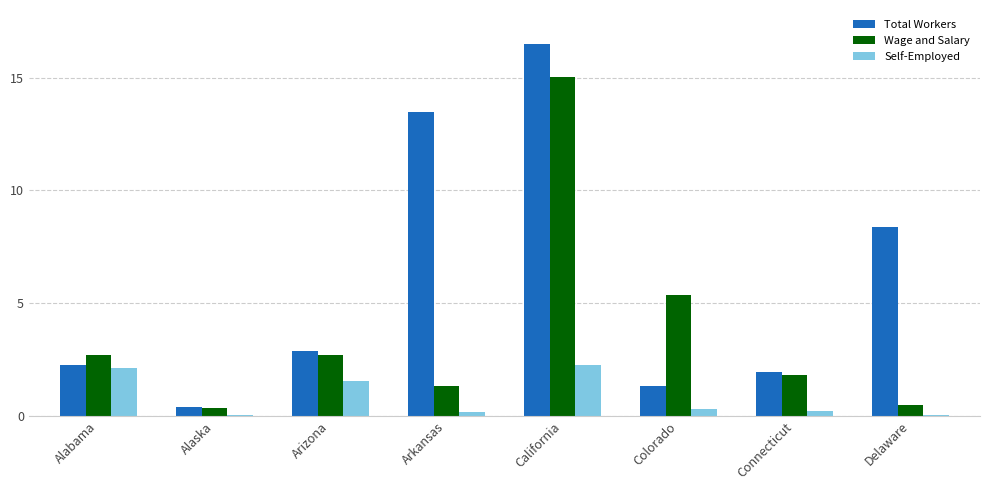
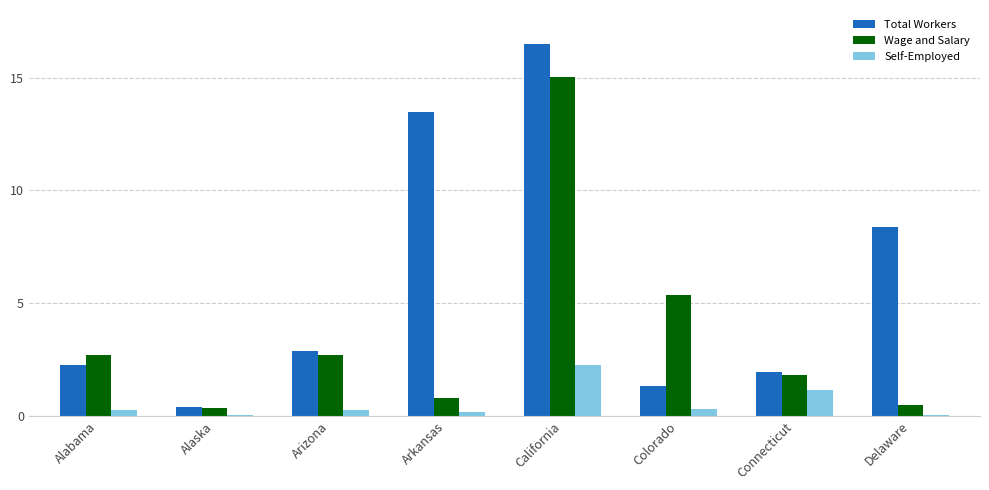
Self-Employed, Alabama: 2.1 -> 0.2
Self-Employed, Arizona: 1.6 -> 0.3
Wage and Salary, Arkansas: 1.3 -> 0.8
Self-Employed, Connecticut: 0.2 -> 1.1
